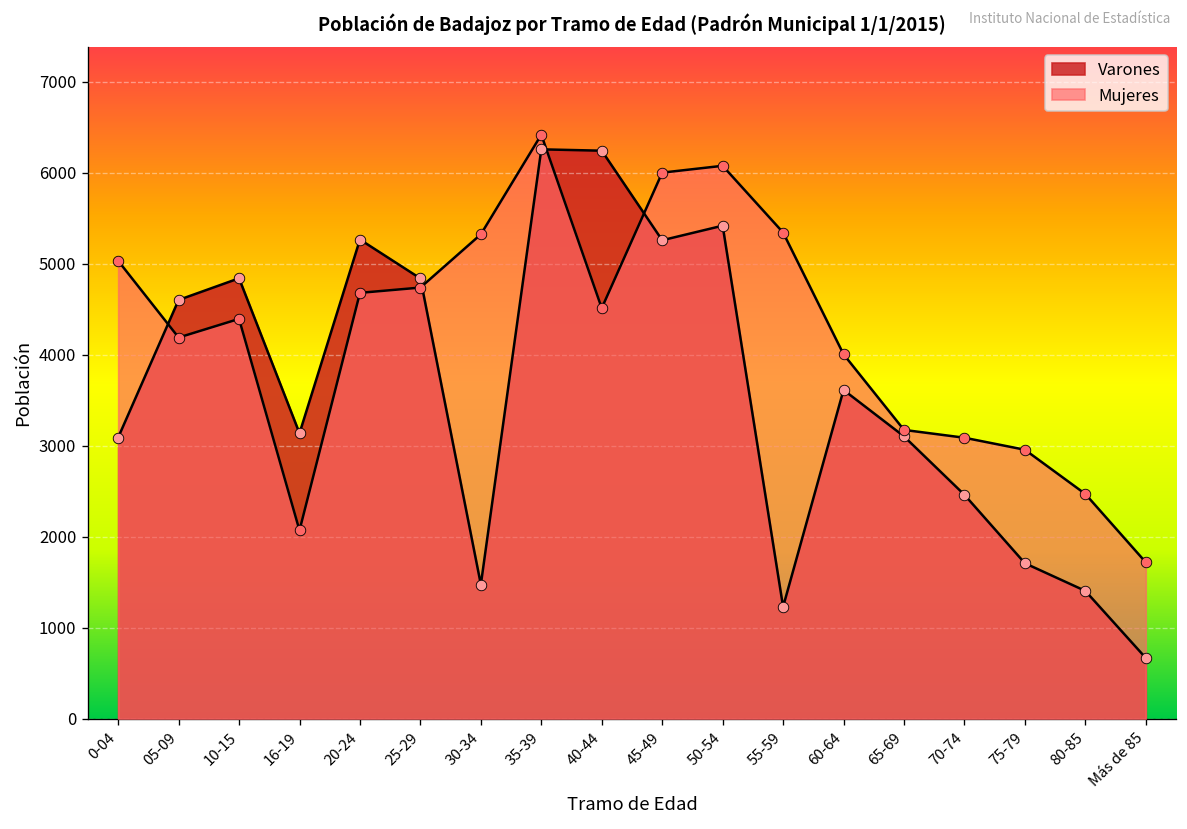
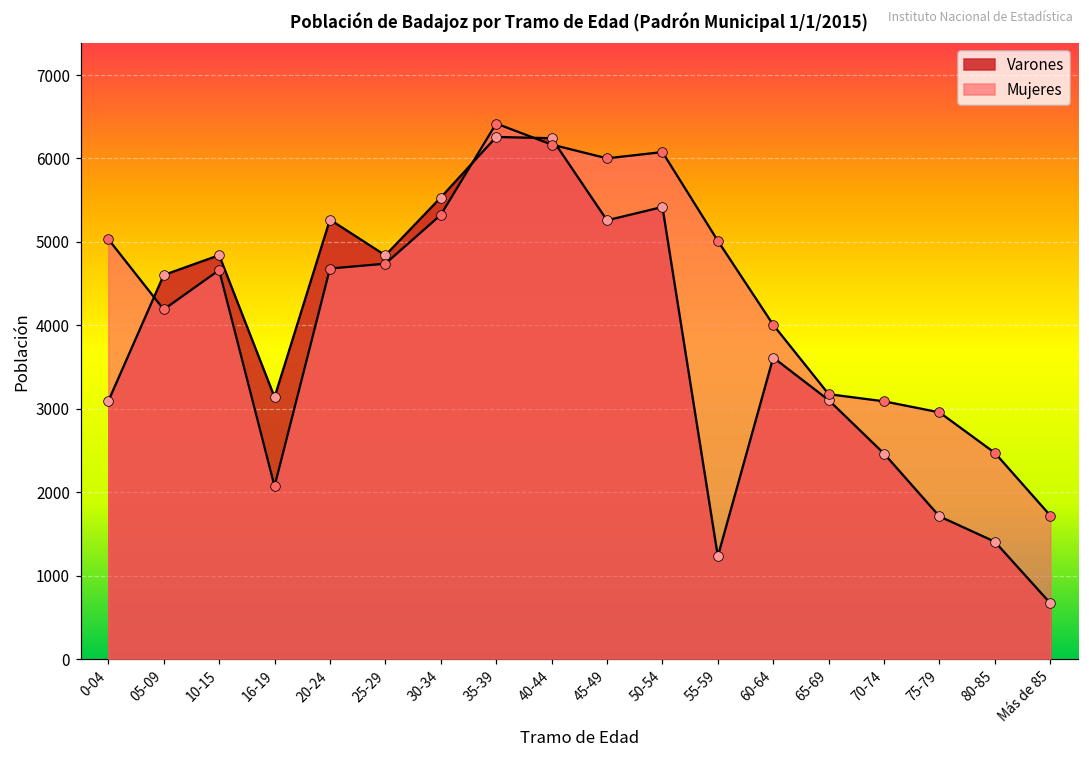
Mujeres, 10-15: 4400 -> 4700
Varones, 30-34: 1500 -> 5500
Mujeres, 40-44: 4500 -> 6200
Mujeres, 55-59: 5300 -> 5000
